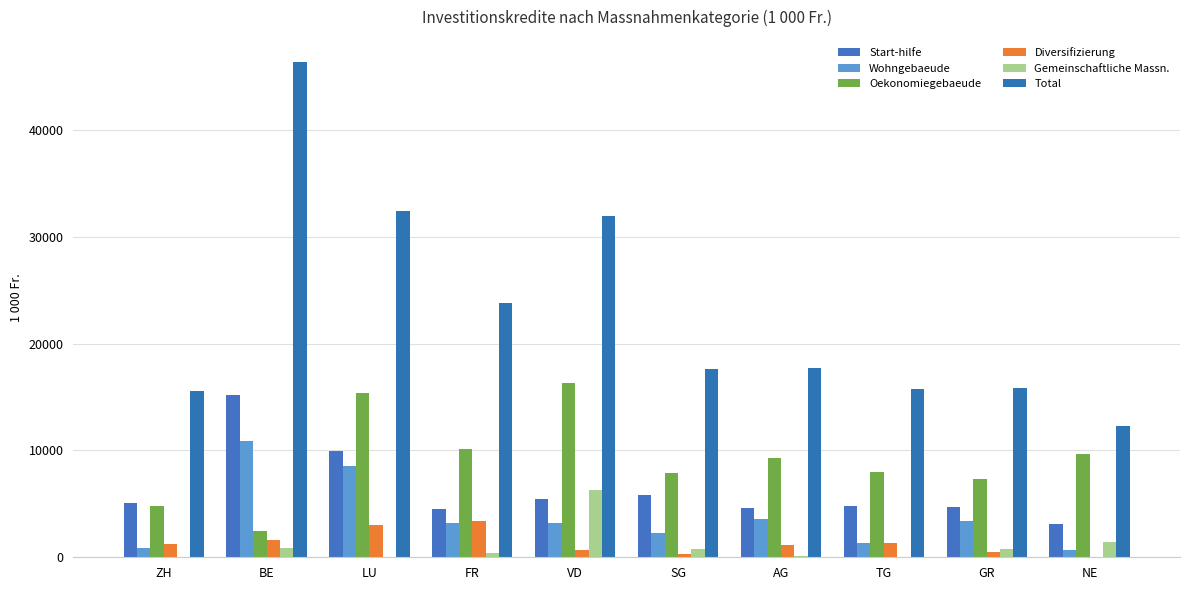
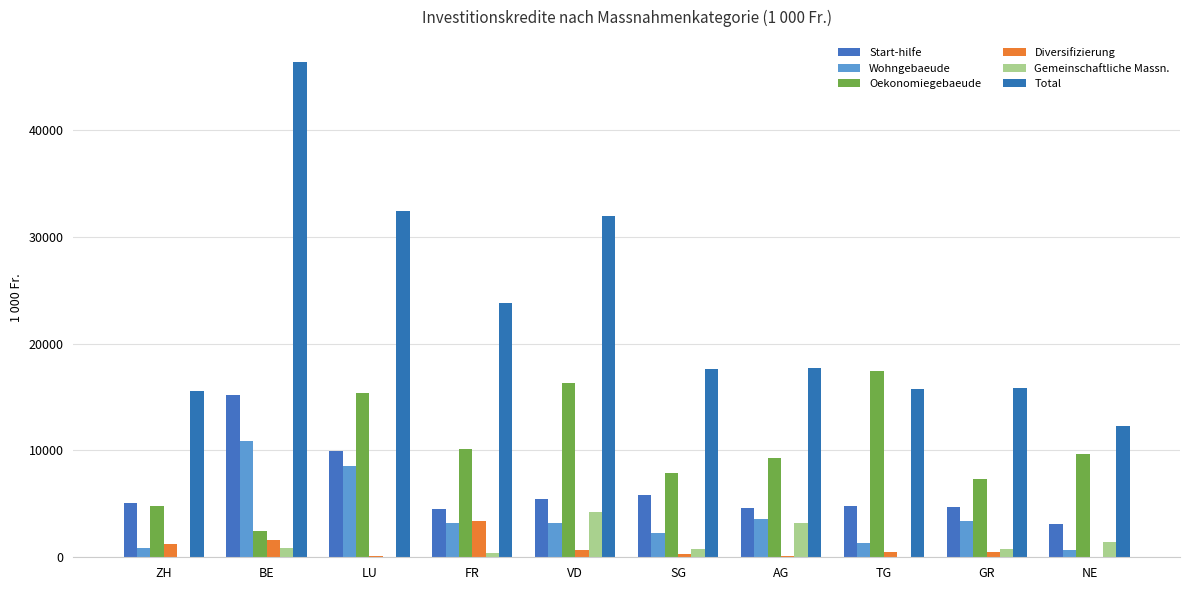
Diversifizierung, LU: 3000 -> 100
Gemeinschaftliche Massn., VD: 6300 -> 4200
Diversifizierung, AG: 1200 -> 100
Gemeinschaftliche Massn., AG: 100 -> 3200
Oekonomiegebaeude, TG: 8000 -> 17500
Diversifizierung, TG: 1300 -> 500
